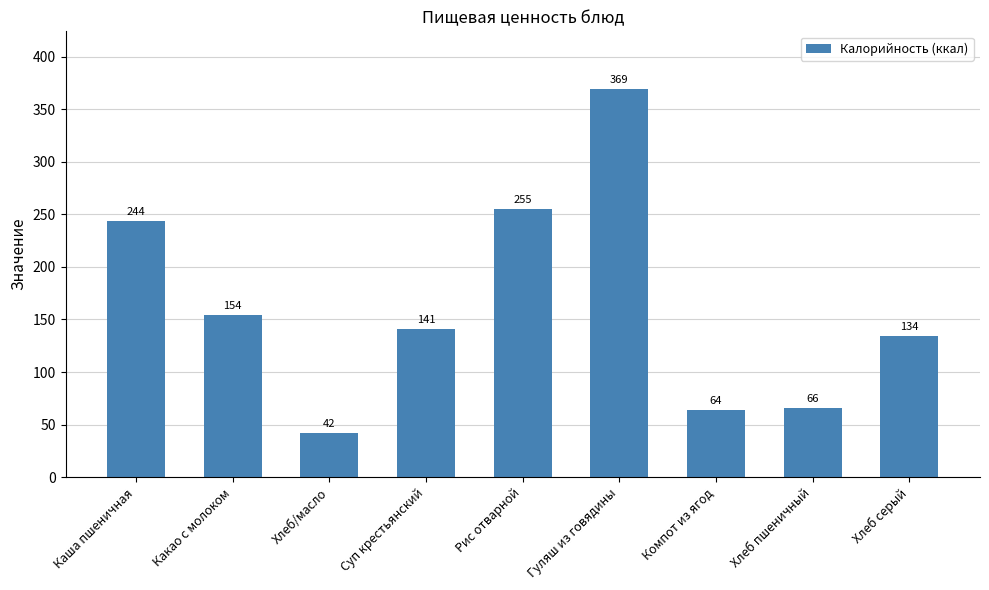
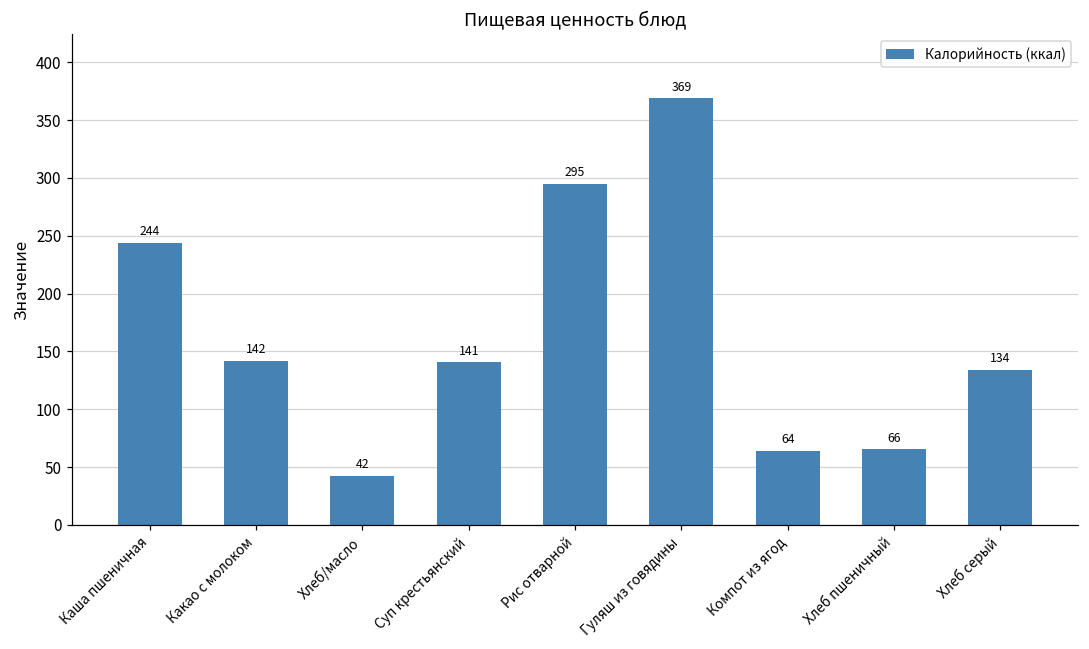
Какао с молоком: 154 -> 142
Рис отварной: 255 -> 295
